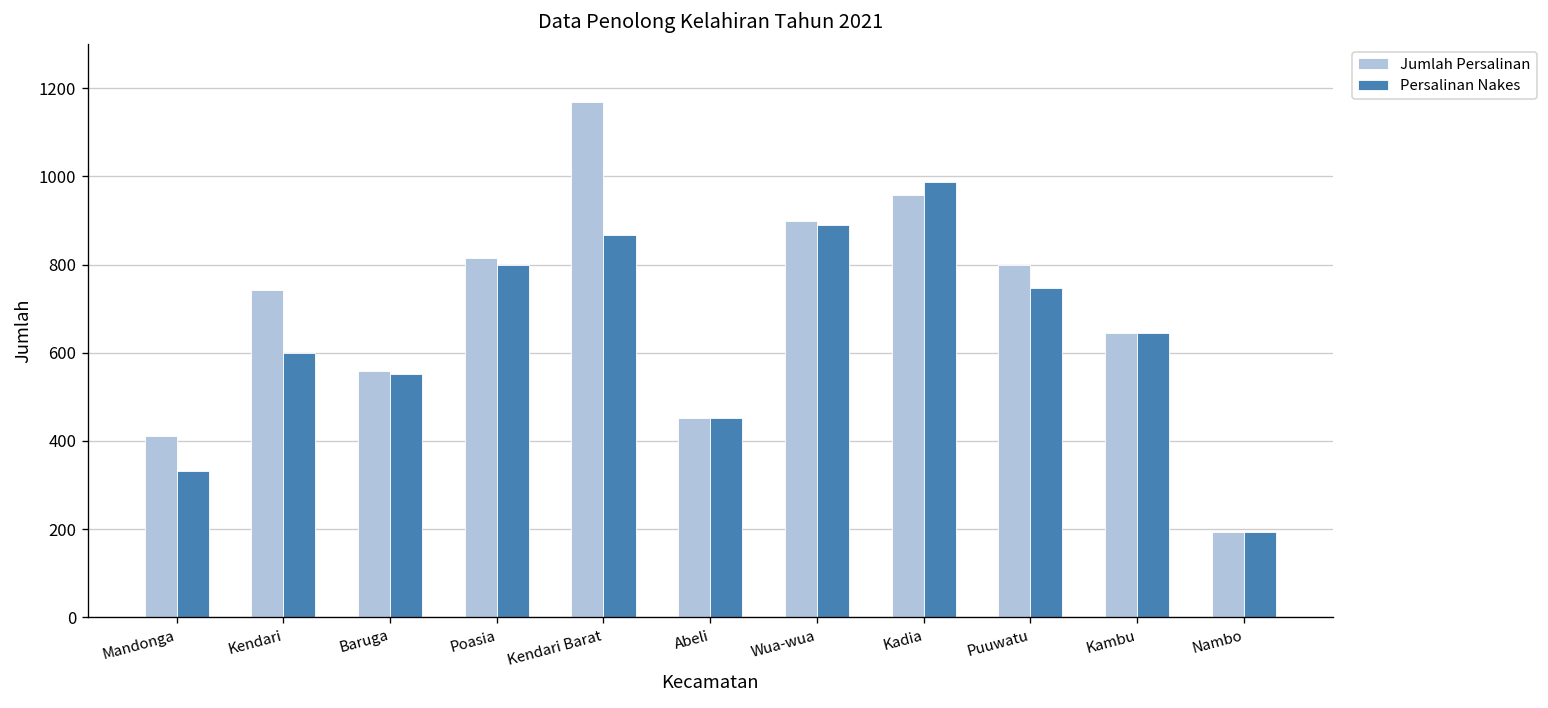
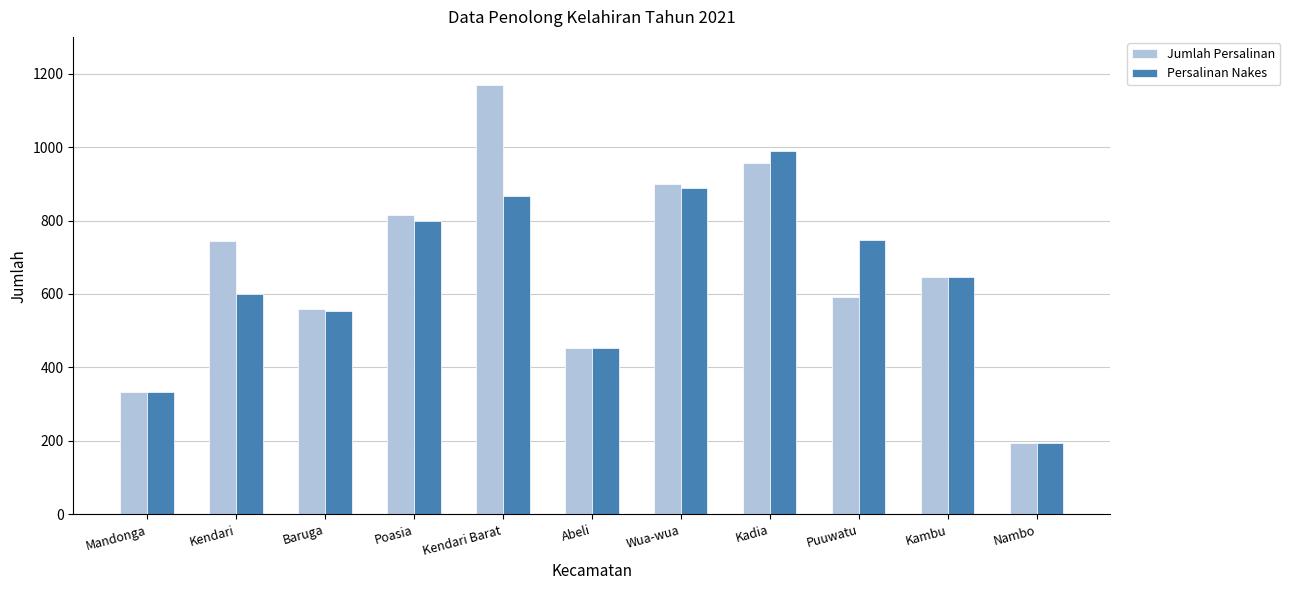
Jumlah Persalinan, Mandonga: 410 -> 330
Jumlah Persalinan, Puuwatu: 800 -> 590
